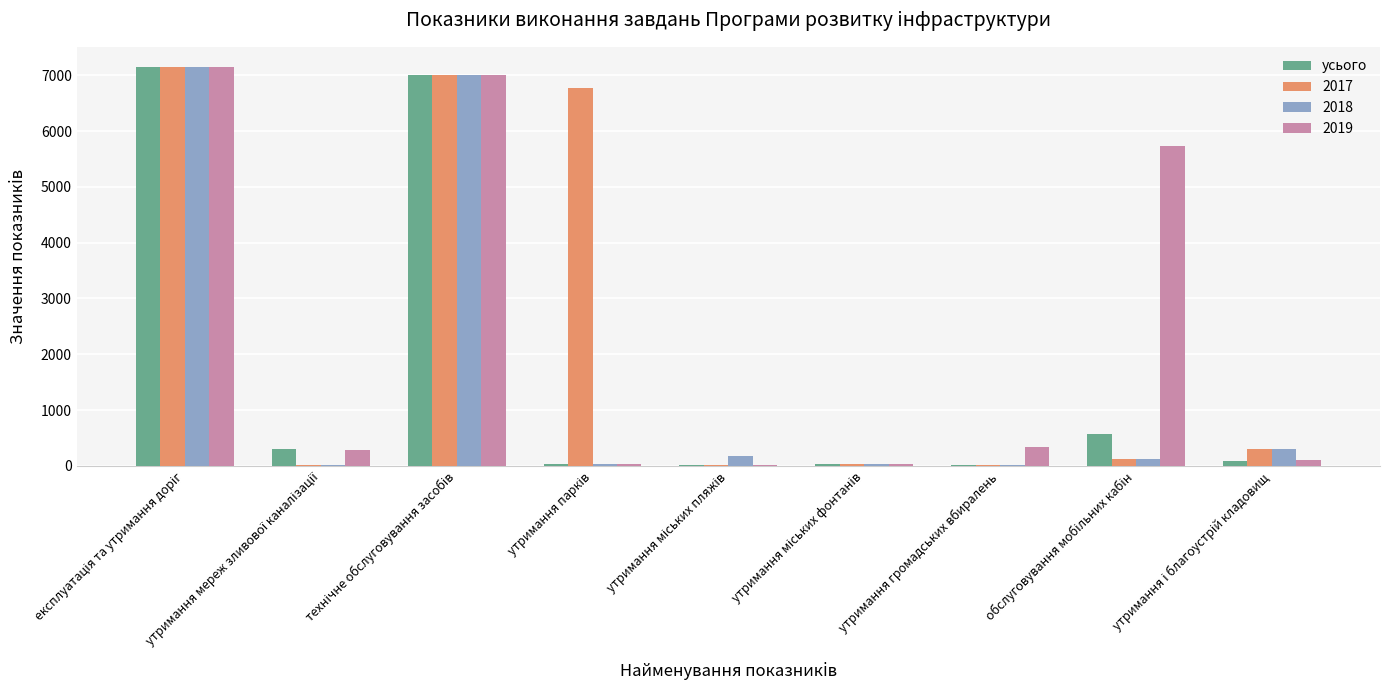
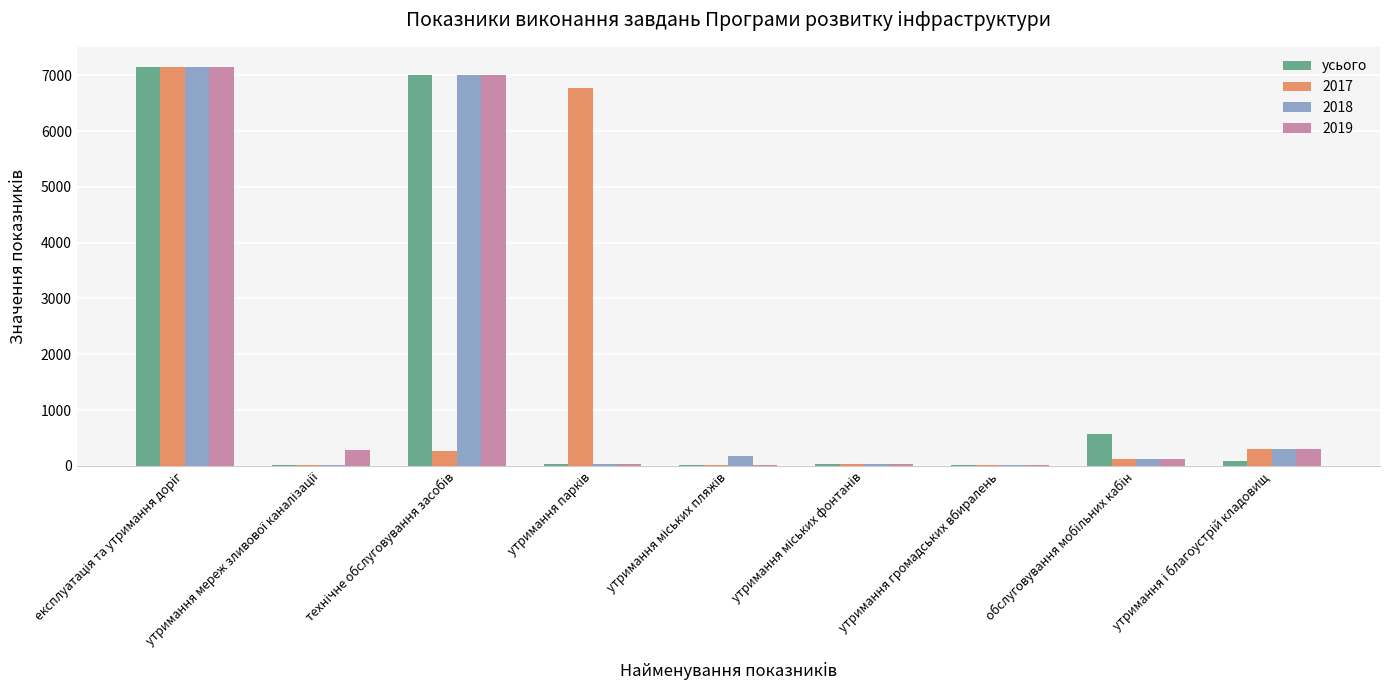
усього, утримання мереж зливової каналізації: 300 -> 0
2017, технічне обслуговування засобів: 7000 -> 300
2019, утримання громадських вбиралень: 300 -> 0
2019, обслуговування мобільних кабін: 5700 -> 100
2019, утримання і благоустрій кладовищ: 100 -> 300
